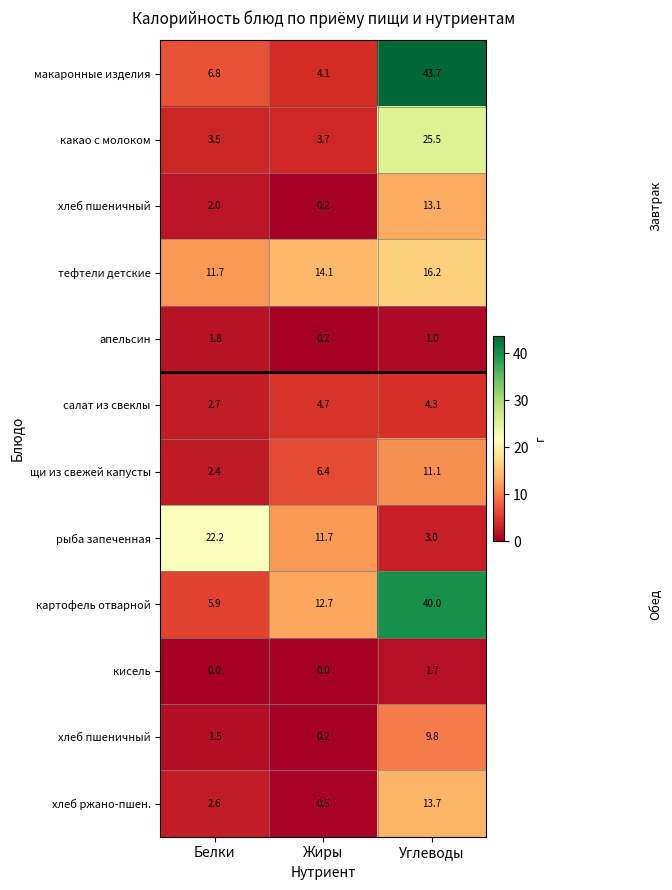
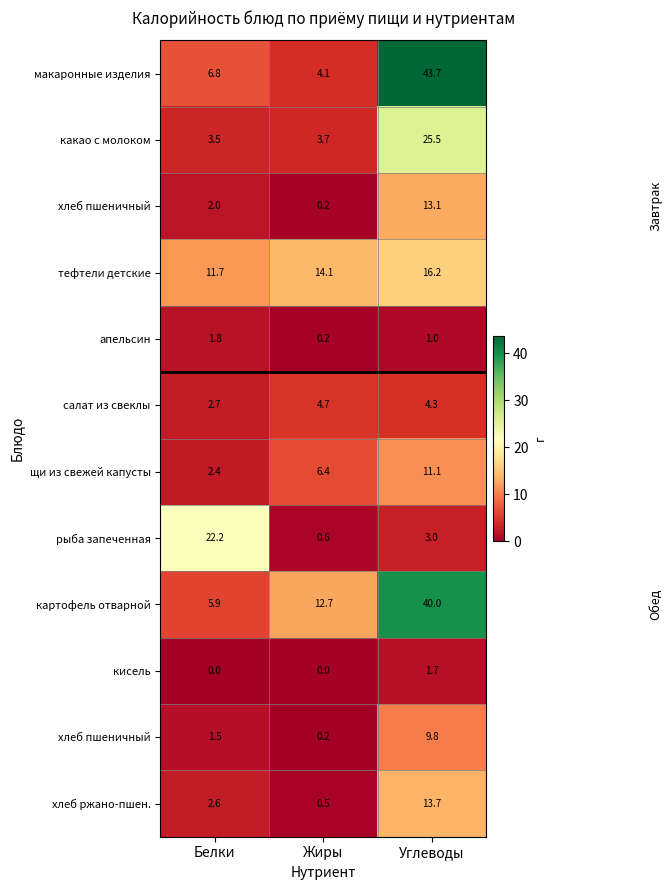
рыба запеченная, Жиры: 11.7 -> 0.6
